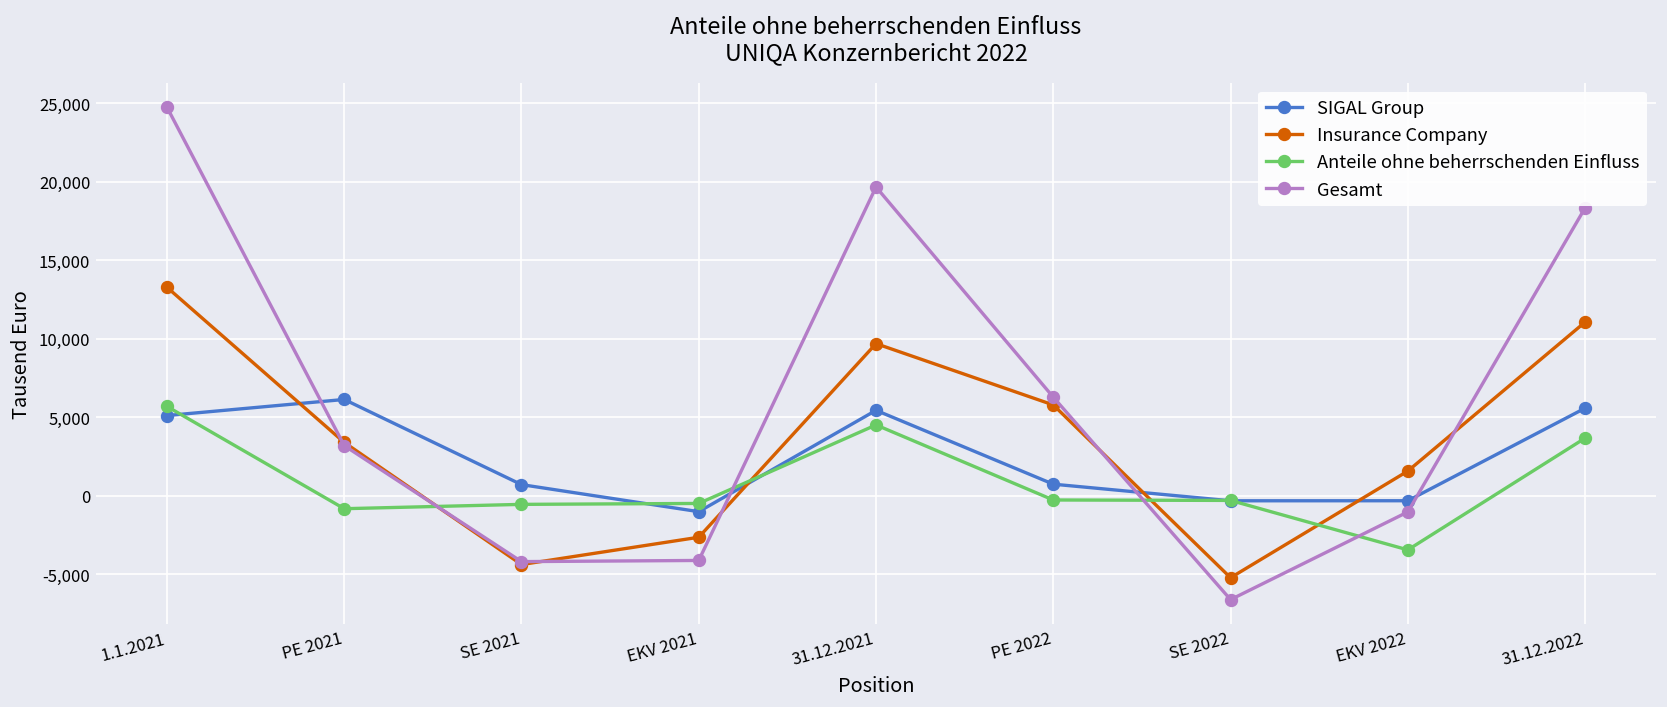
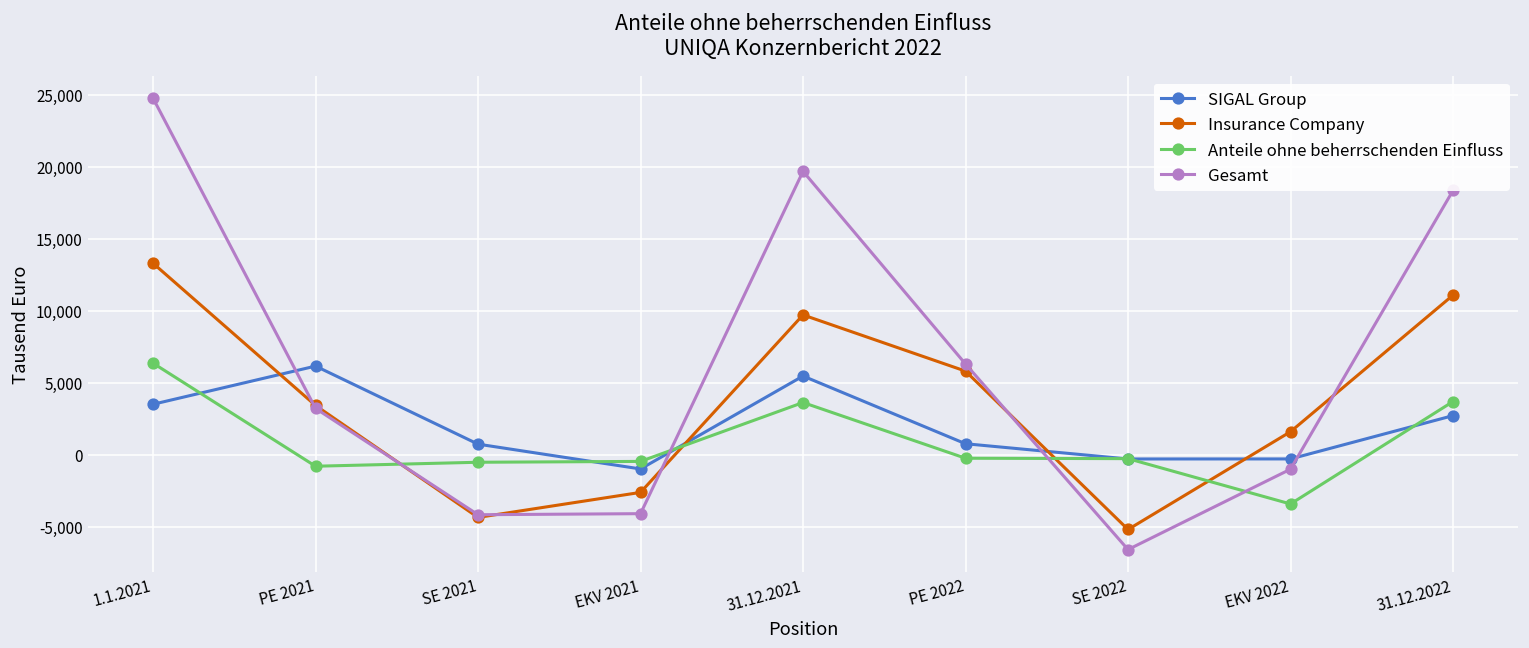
SIGAL Group, 1.1.2021: 5,100 -> 3,500
Anteile ohne beherrschenden Einfluss, 1.1.2021: 5,700 -> 6,300
Anteile ohne beherrschenden Einfluss, 31.12.2021: 4,500 -> 3,600
SIGAL Group, 31.12.2022: 5,600 -> 2,700
